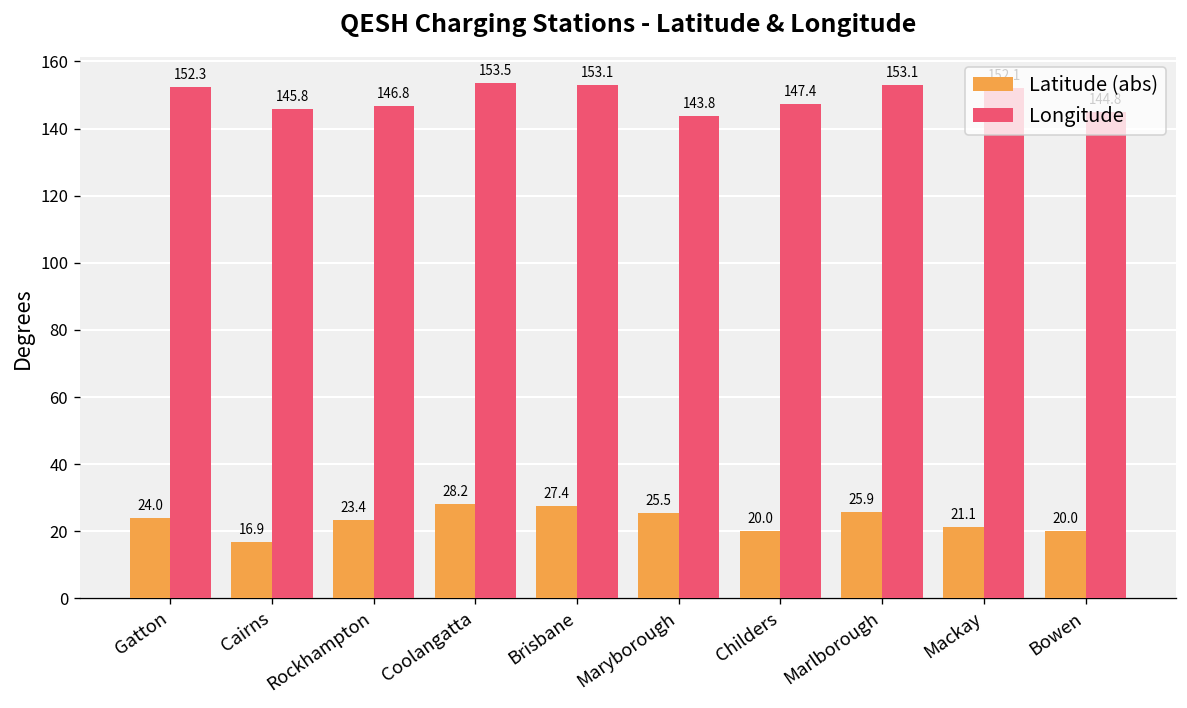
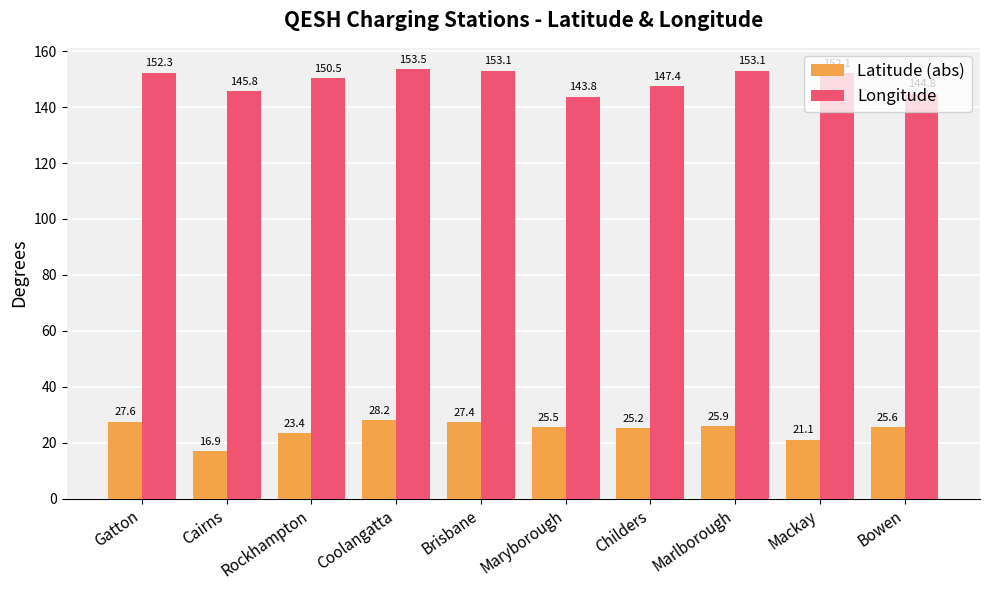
Latitude (abs), Gatton: 24.0 -> 27.6
Longitude, Rockhampton: 146.8 -> 150.5
Latitude (abs), Childers: 20.0 -> 25.2
Latitude (abs), Bowen: 20.0 -> 25.6
